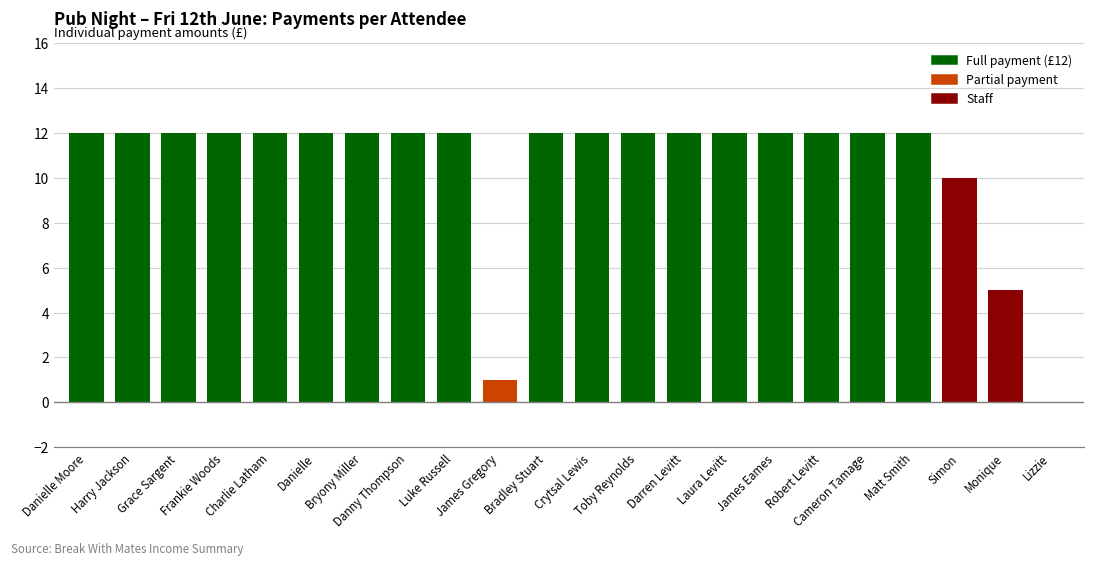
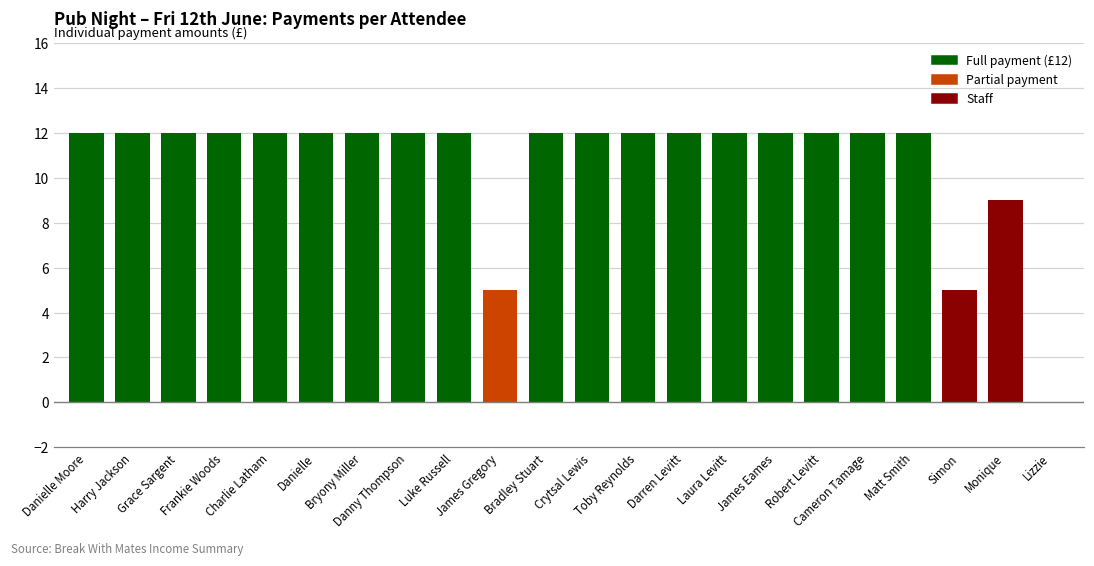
James Gregory: 1 -> 5
Simon: 10 -> 5
Monique: 5 -> 9
